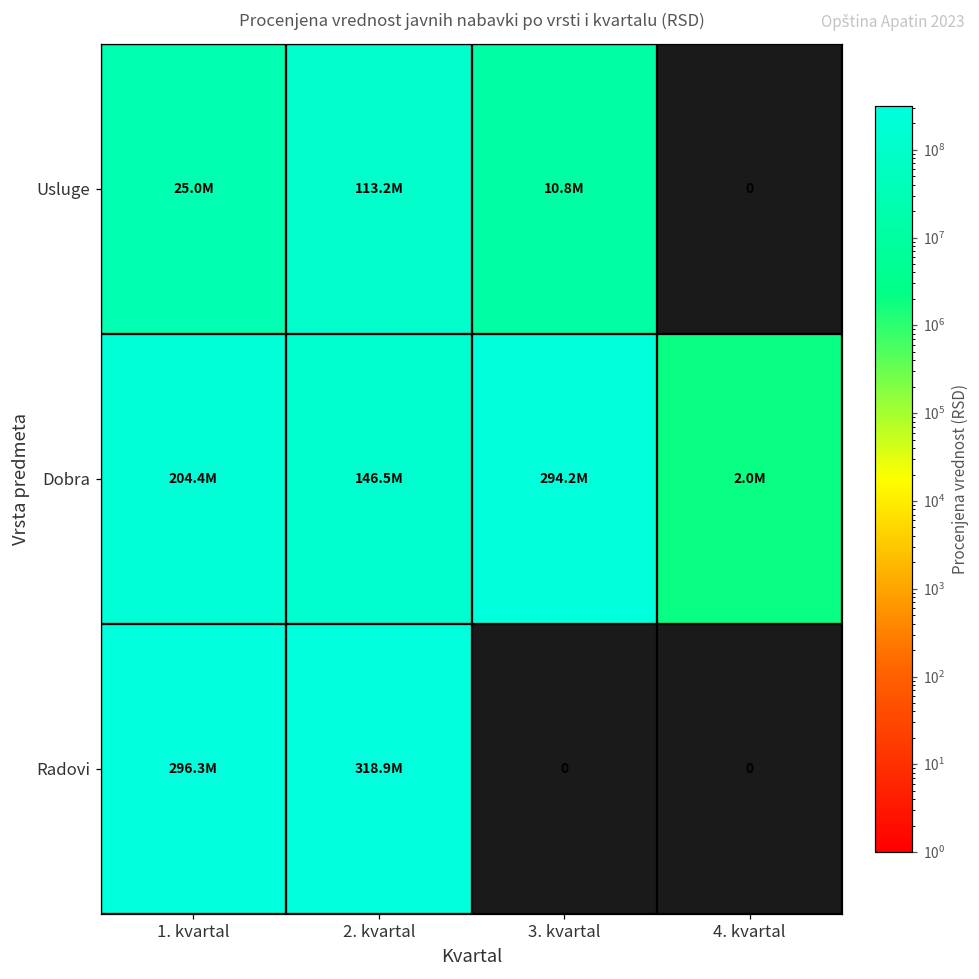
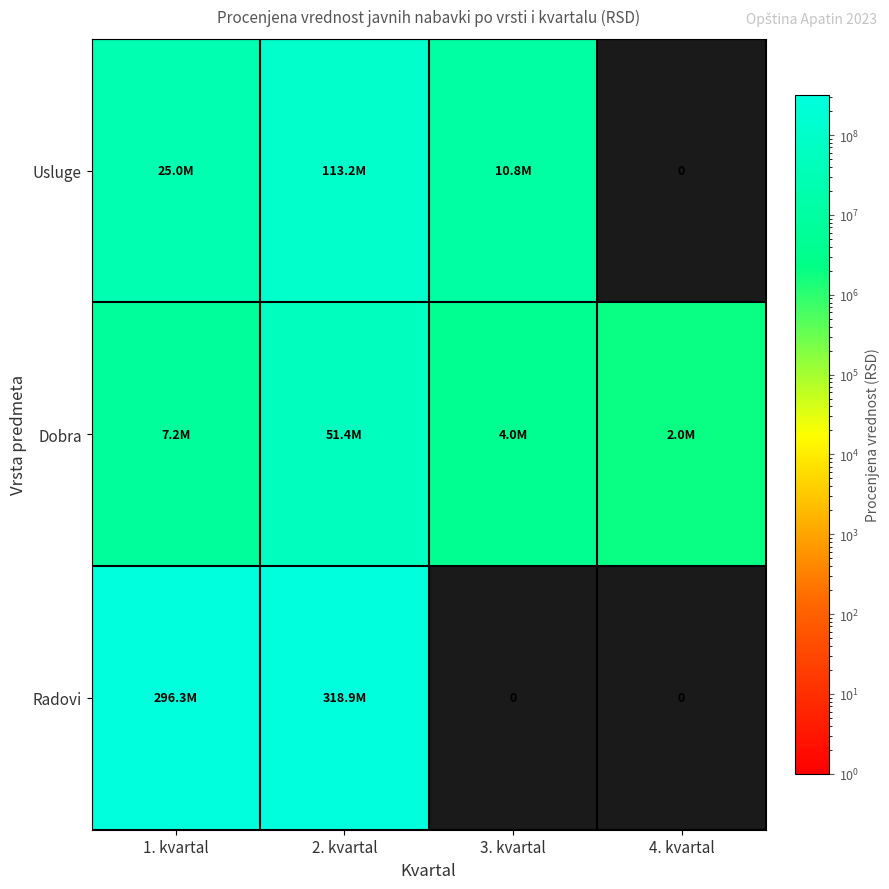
Dobra, 1. kvartal: 204.4M -> 7.2M
Dobra, 2. kvartal: 146.5M -> 51.4M
Dobra, 3. kvartal: 294.2M -> 4.0M
